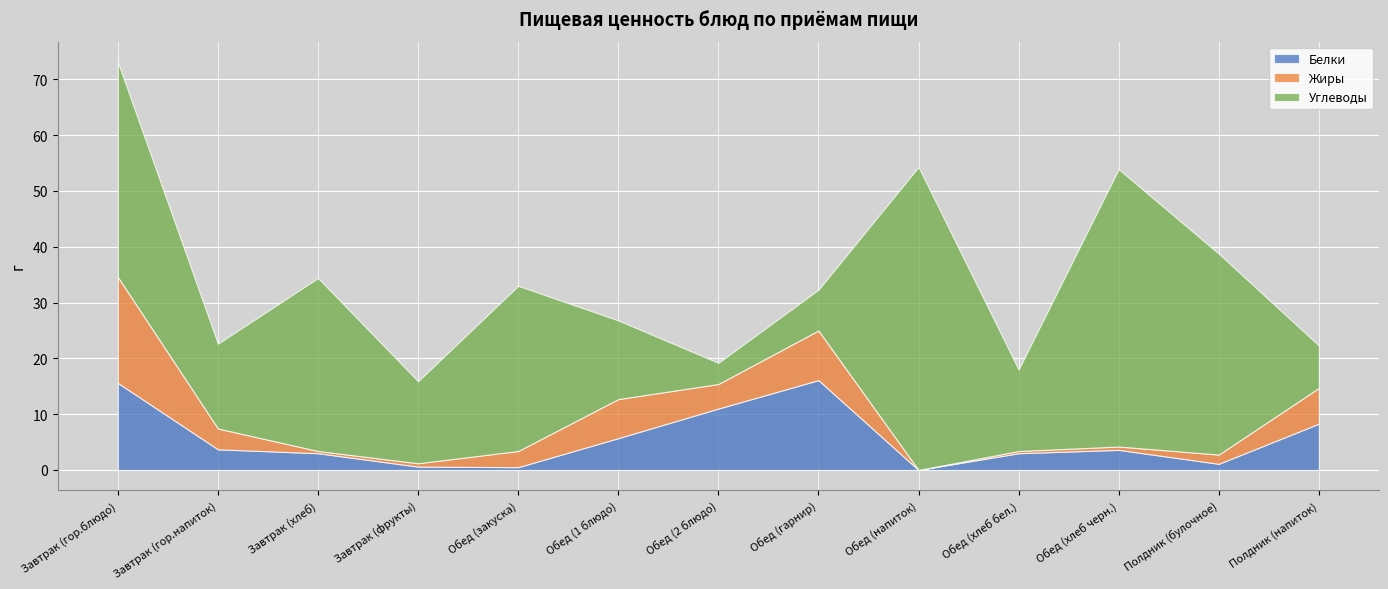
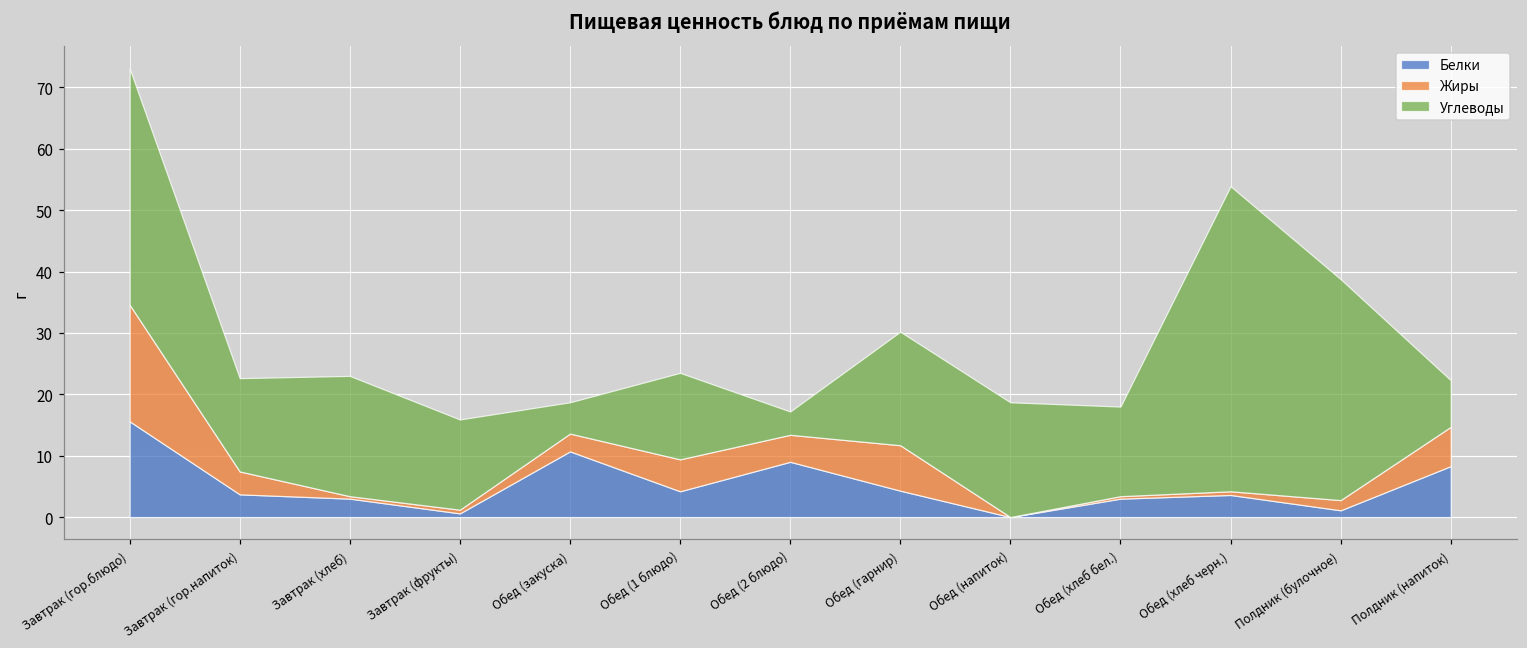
Углеводы, Завтрак (хлеб): 31 -> 20
Белки, Обед (закуска): 1 -> 11
Углеводы, Обед (закуска): 30 -> 5
Белки, Обед (1 блюдо): 6 -> 4
Жиры, Обед (1 блюдо): 7 -> 5
Белки, Обед (2 блюдо): 11 -> 9
Белки, Обед (гарнир): 16 -> 4
Жиры, Обед (гарнир): 9 -> 7
Углеводы, Обед (гарнир): 7 -> 19
Углеводы, Обед (напиток): 54 -> 19
